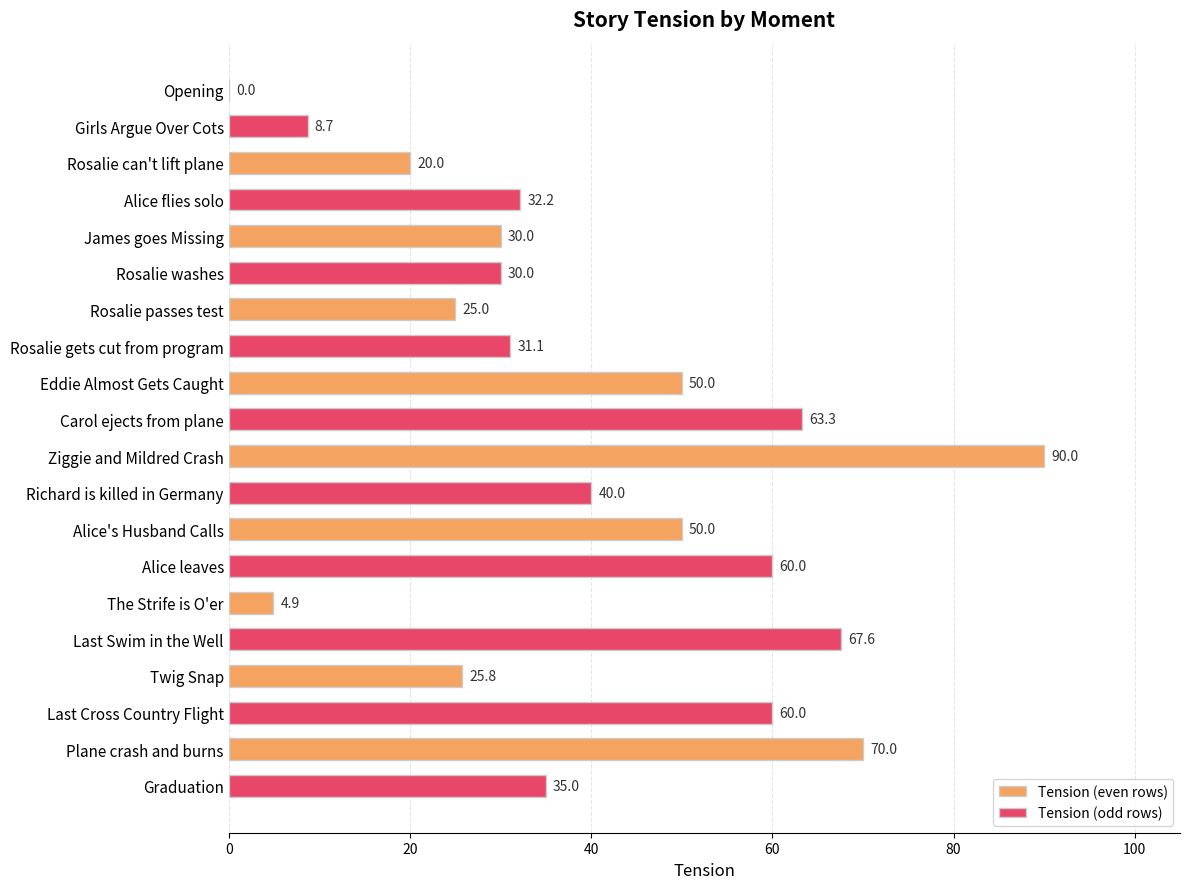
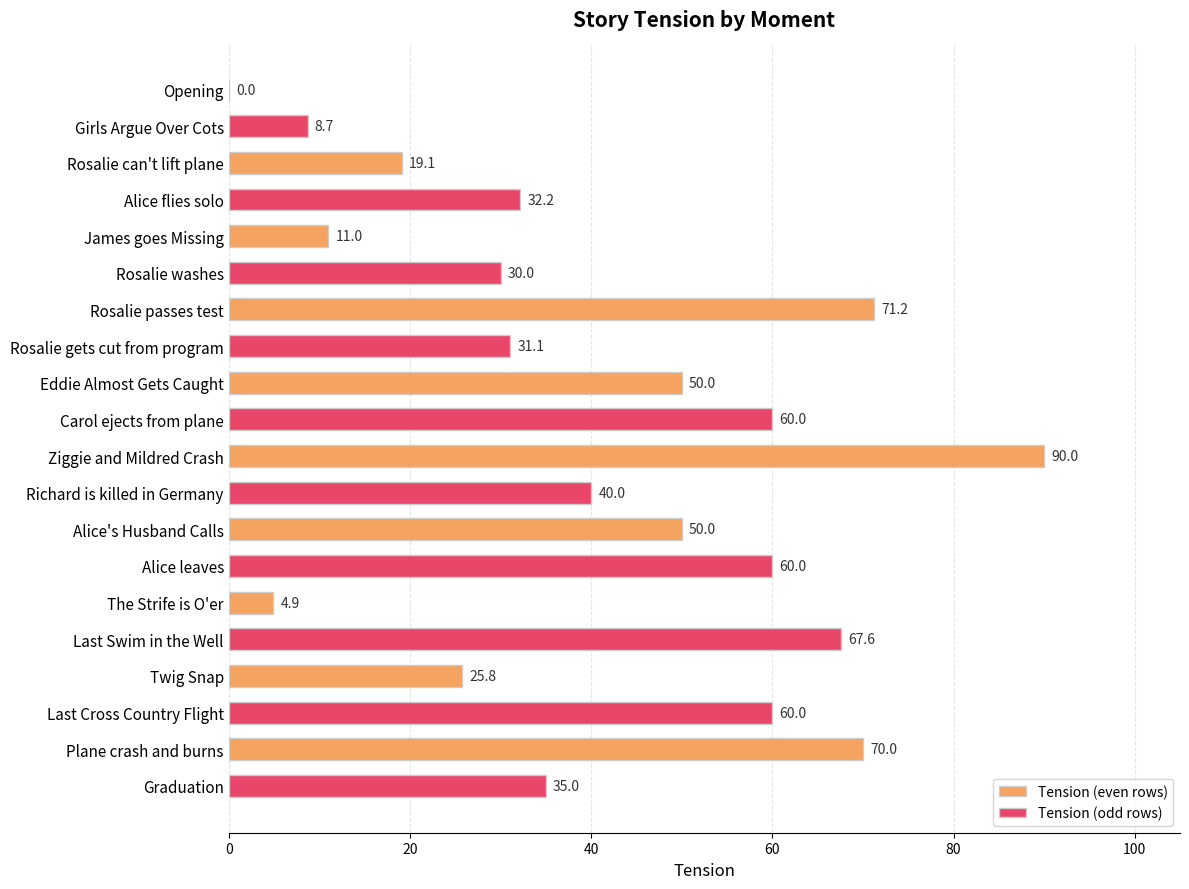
Rosalie can't lift plane: 20.0 -> 19.1
James goes Missing: 30.0 -> 11.0
Rosalie passes test: 25.0 -> 71.2
Carol ejects from plane: 63.3 -> 60.0
